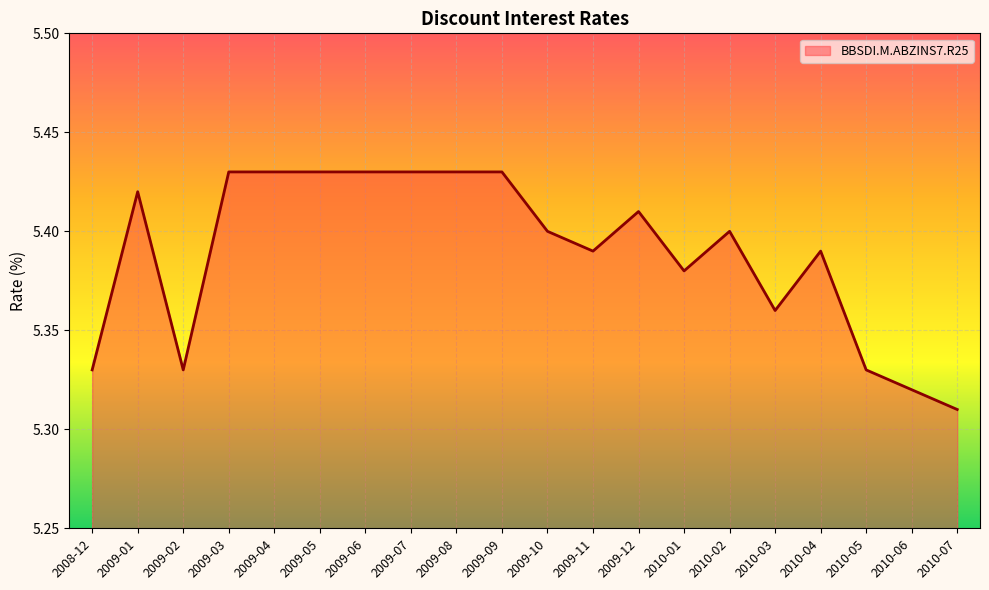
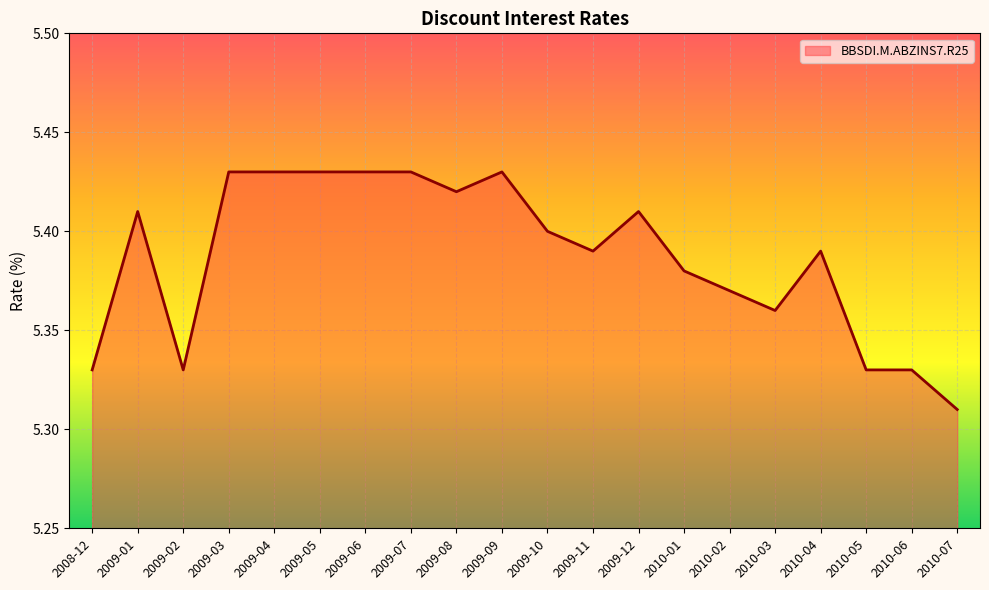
2009-01: 5.42 -> 5.41
2009-08: 5.43 -> 5.42
2010-02: 5.40 -> 5.37
2010-06: 5.32 -> 5.33
